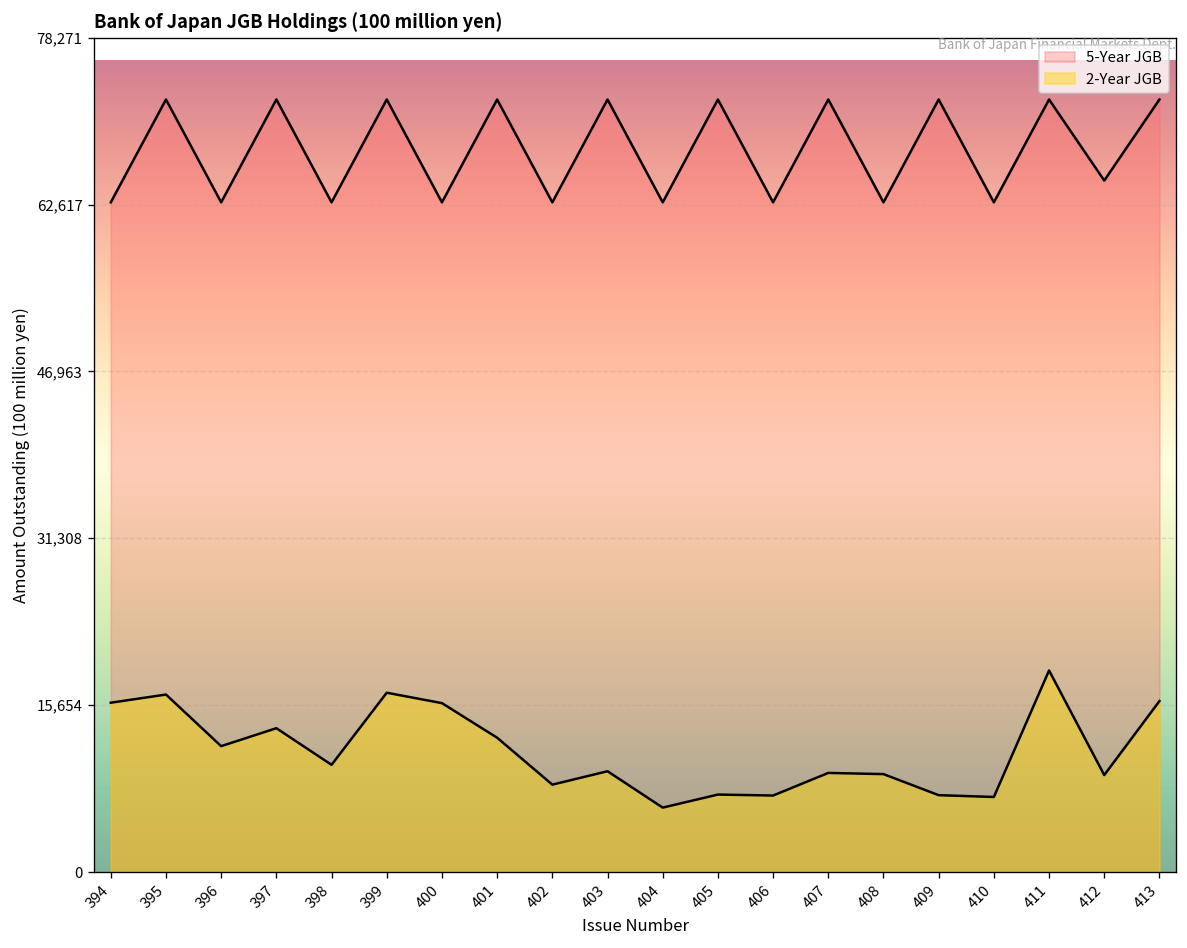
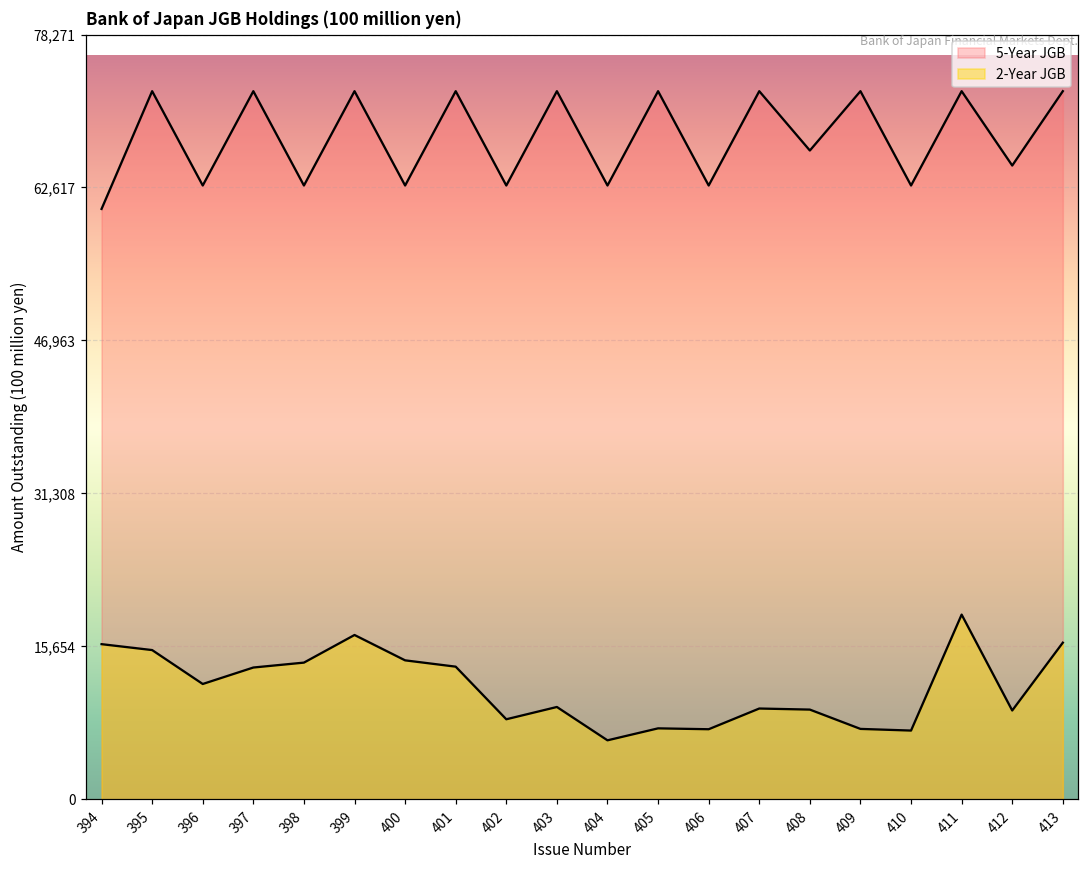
5-Year JGB, 394: 63,000 -> 60,000
2-Year JGB, 395: 17,000 -> 15,000
2-Year JGB, 398: 10,000 -> 14,000
2-Year JGB, 400: 16,000 -> 14,000
2-Year JGB, 401: 13,000 -> 14,000
5-Year JGB, 408: 63,000 -> 66,000
